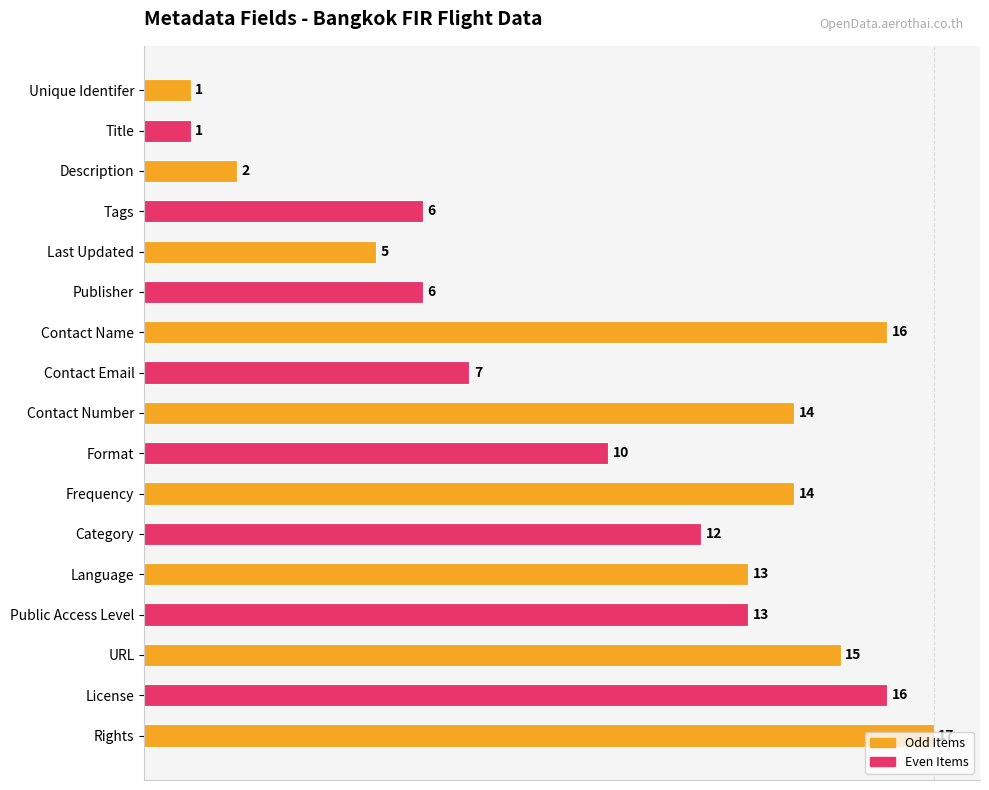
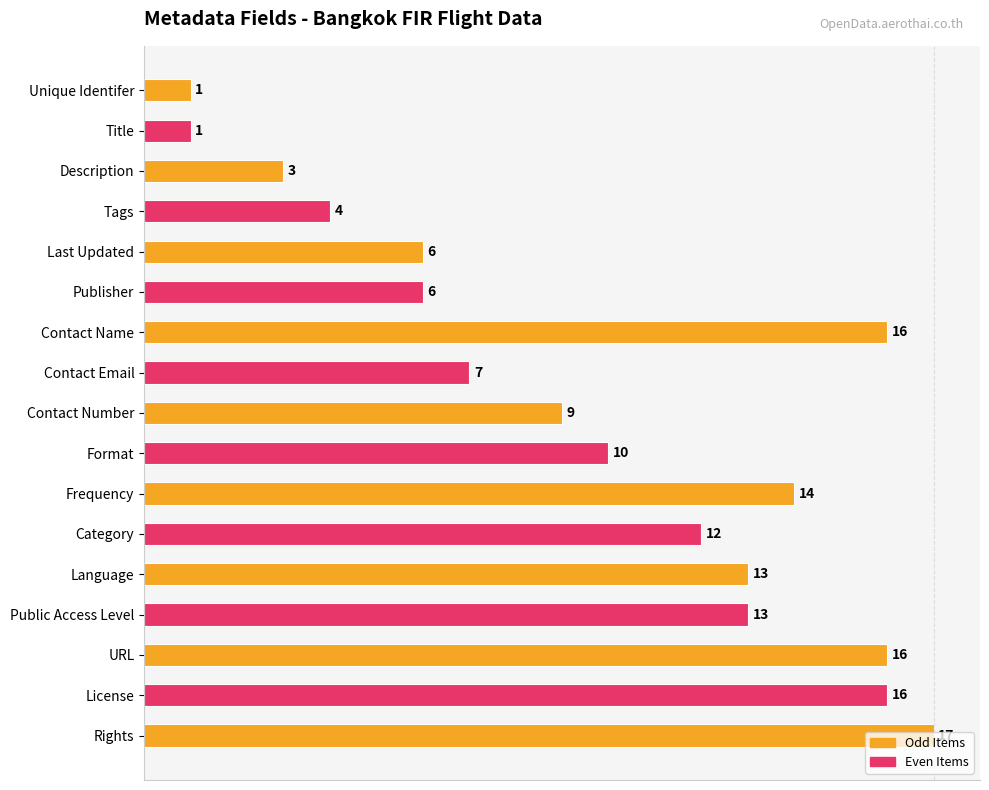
Description: 2 -> 3
Tags: 6 -> 4
Last Updated: 5 -> 6
Contact Number: 14 -> 9
URL: 15 -> 16
